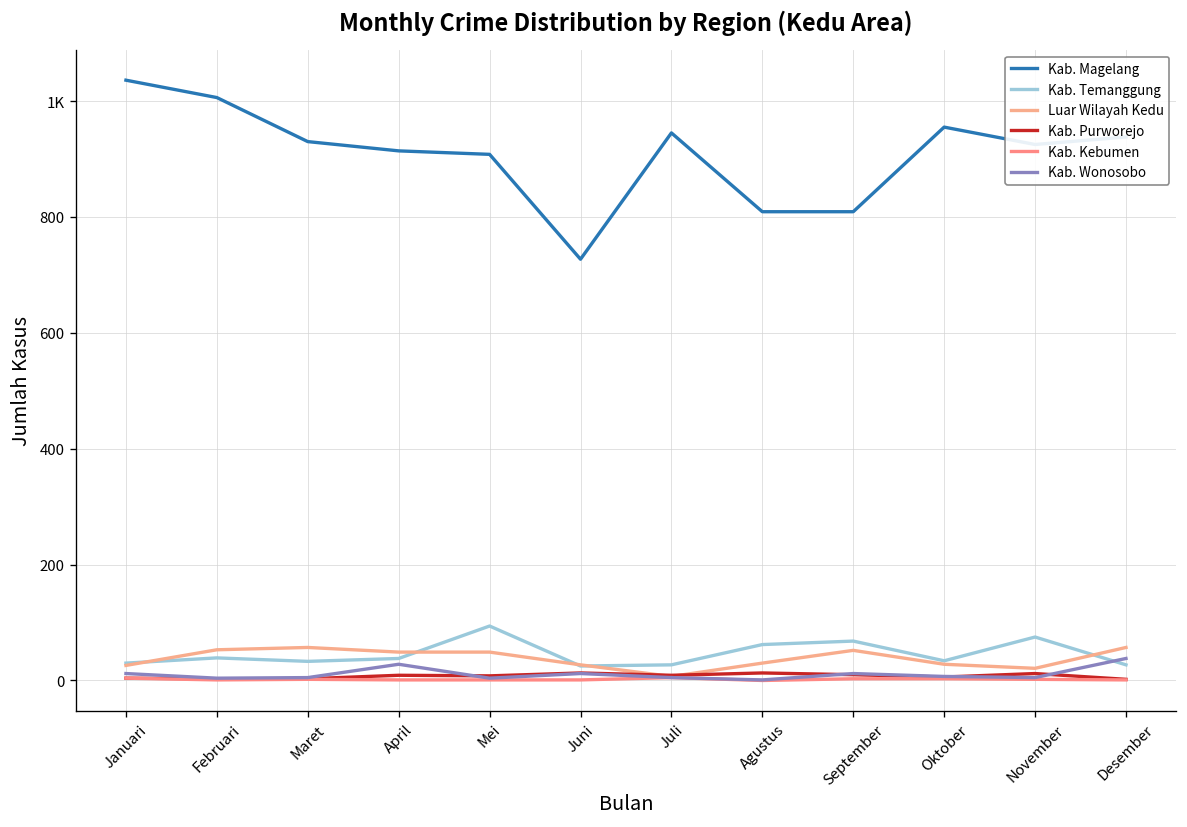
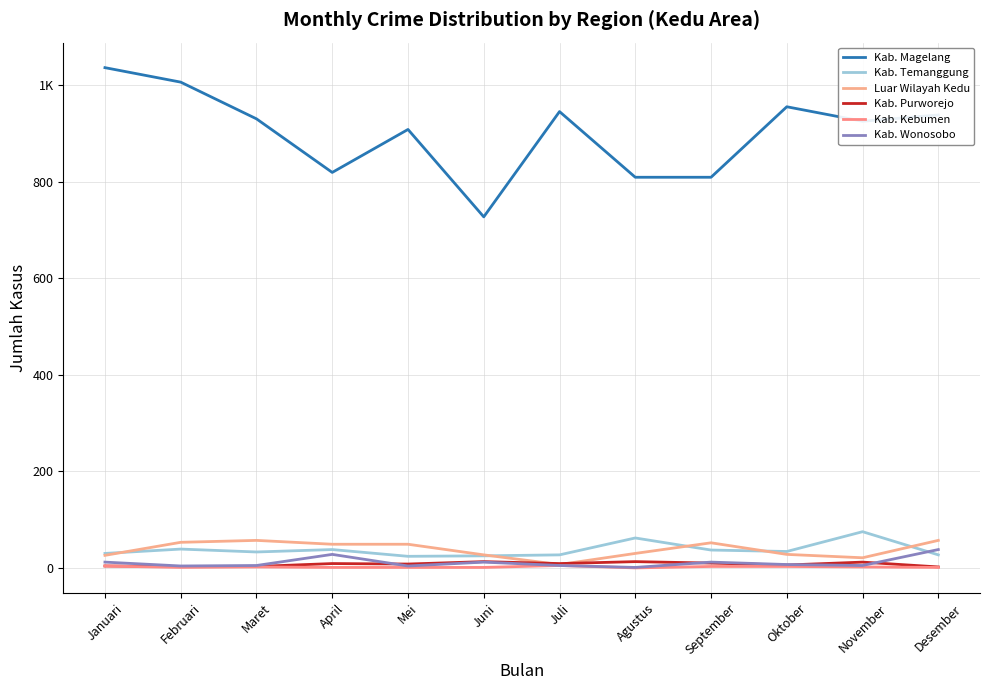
Kab. Magelang, April: 910 -> 820
Kab. Temanggung, Mei: 90 -> 20
Kab. Temanggung, September: 70 -> 40
